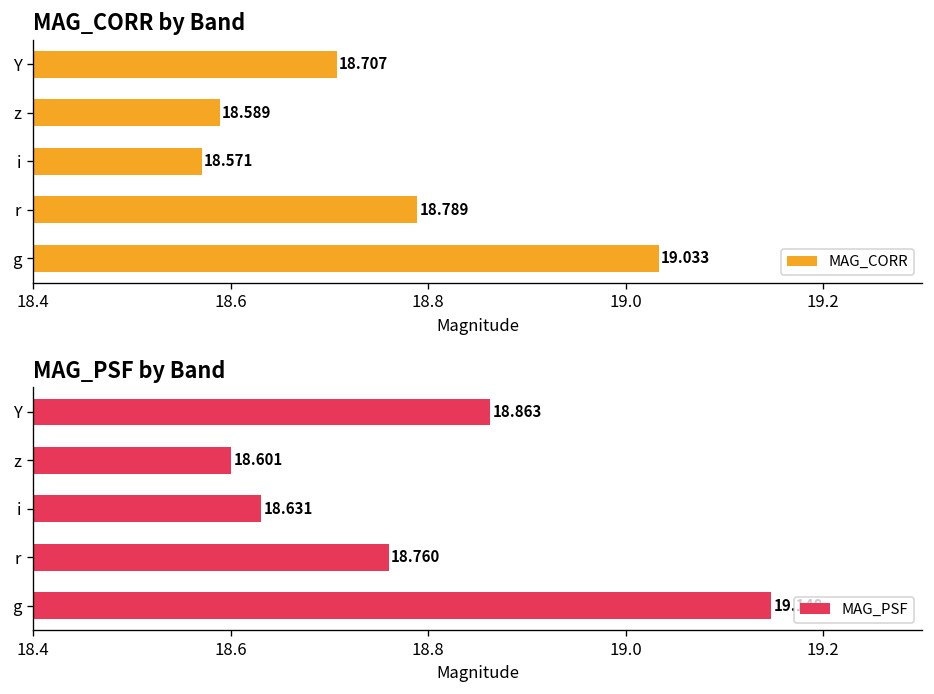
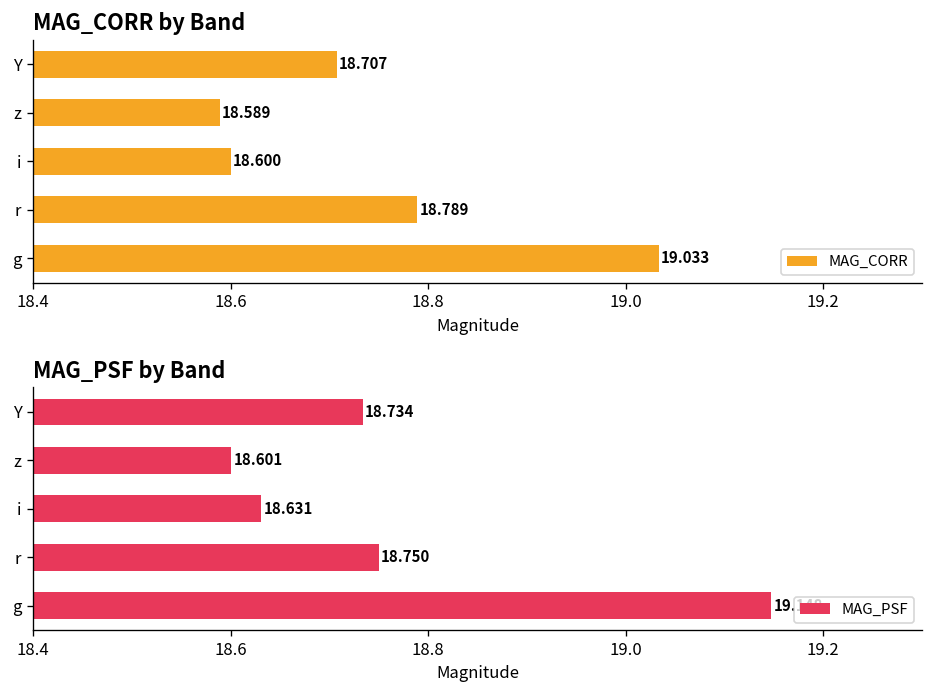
MAG_CORR by Band, i: 18.571 -> 18.600
MAG_PSF by Band, Y: 18.863 -> 18.734
MAG_PSF by Band, r: 18.760 -> 18.750
